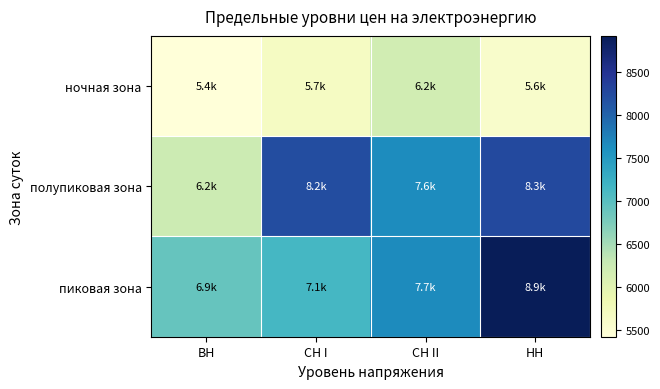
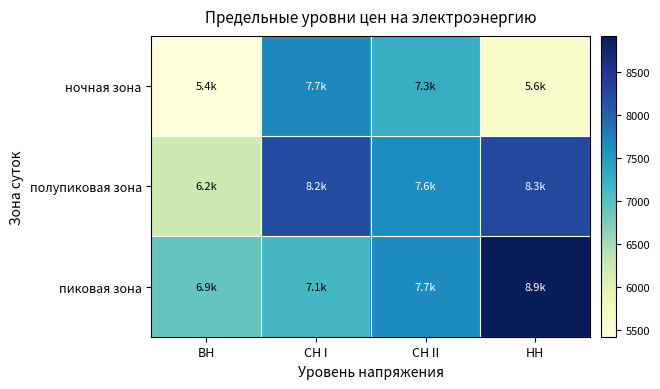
ночная зона, СН I: 5.7k -> 7.7k
ночная зона, СН II: 6.2k -> 7.3k
